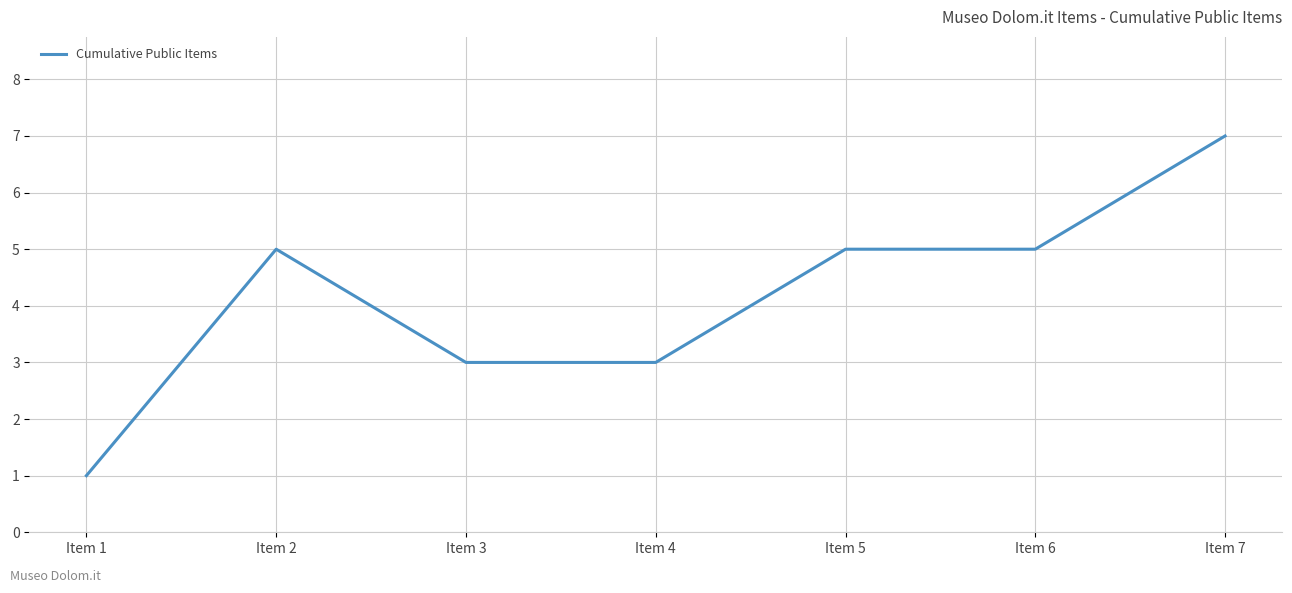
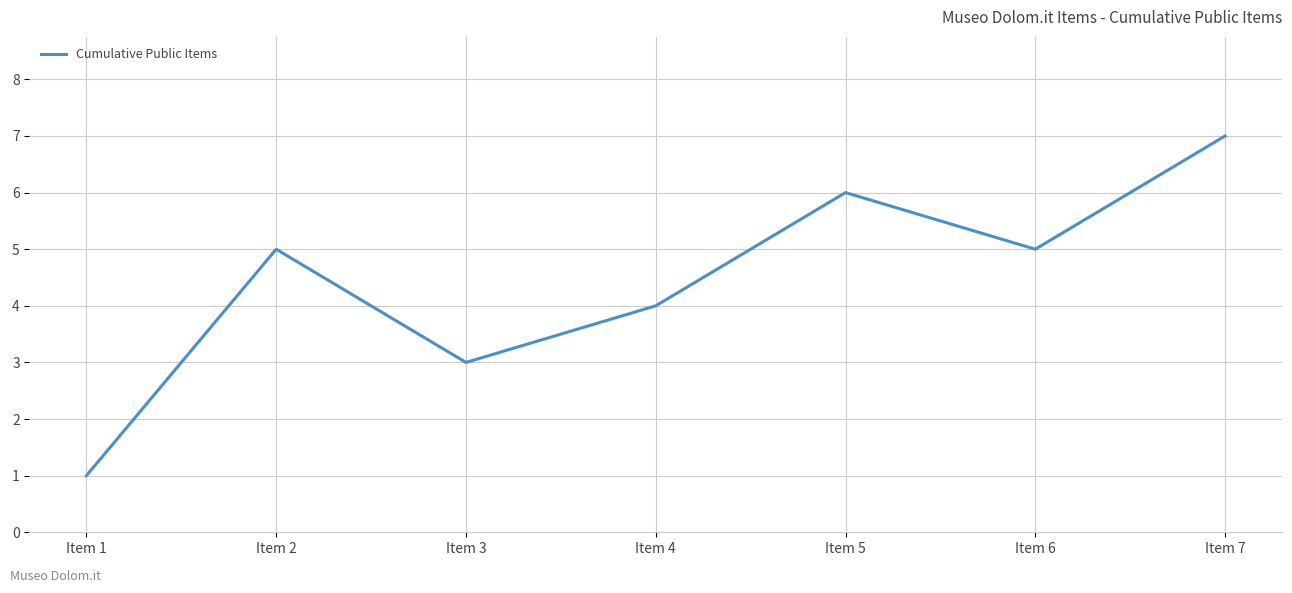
Item 4: 3 -> 4
Item 5: 5 -> 6
